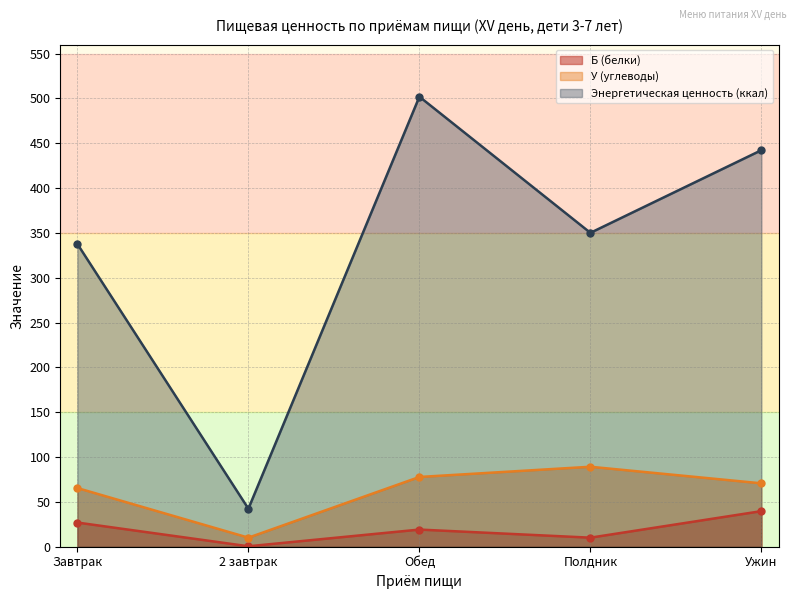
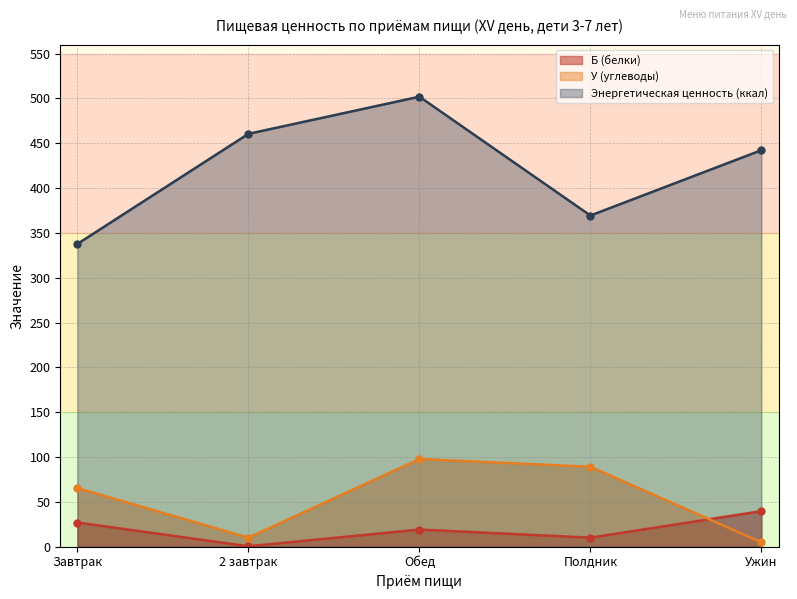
Энергетическая ценность (ккал), 2 завтрак: 40 -> 460
У (углеводы), Обед: 80 -> 100
Энергетическая ценность (ккал), Полдник: 350 -> 370
У (углеводы), Ужин: 70 -> 0
